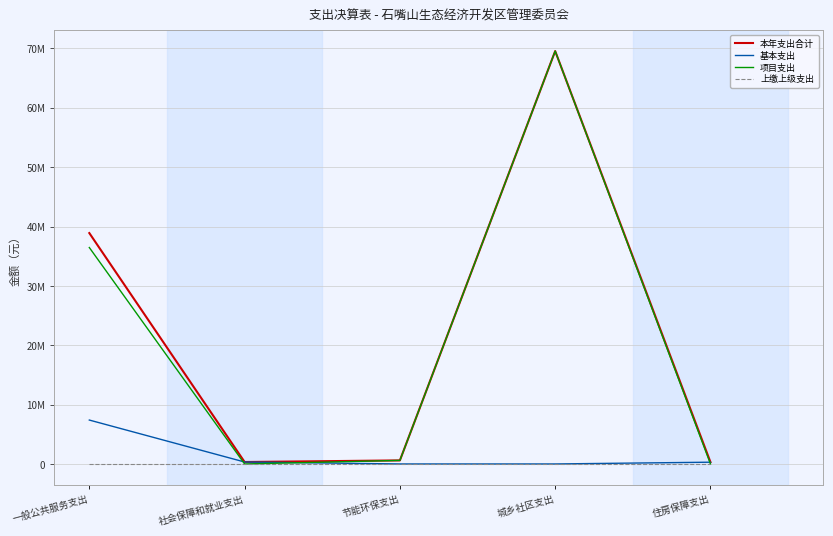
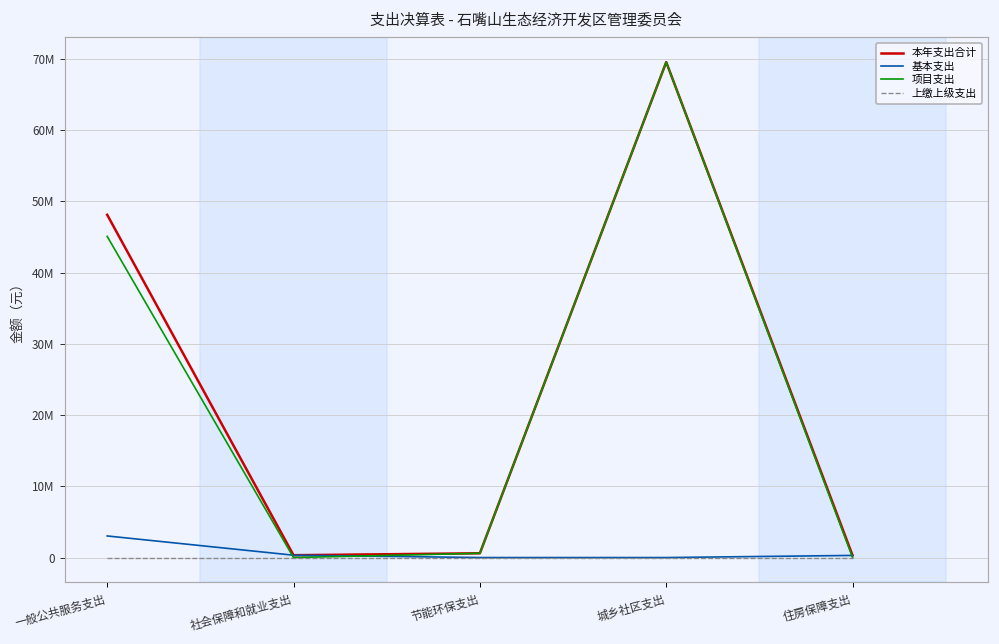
本年支出合计, 一般公共服务支出: 39000000 -> 48000000
基本支出, 一般公共服务支出: 7000000 -> 3000000
项目支出, 一般公共服务支出: 36000000 -> 45000000
